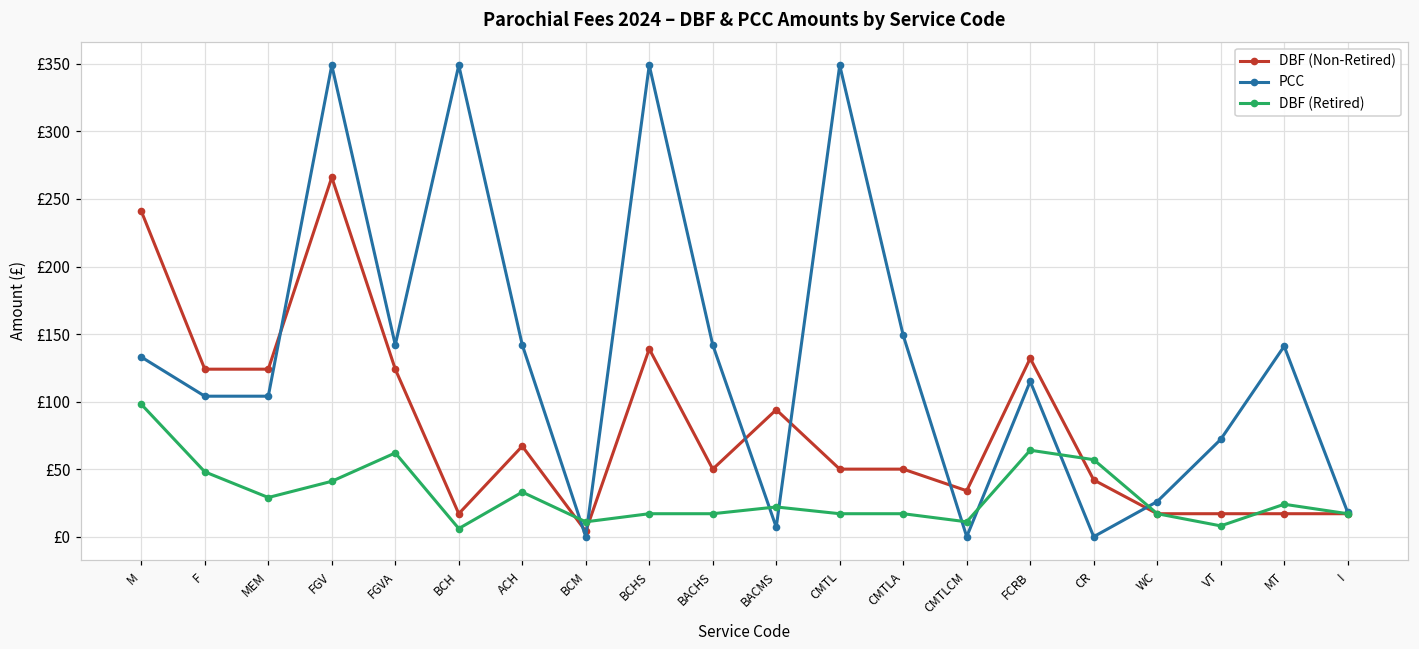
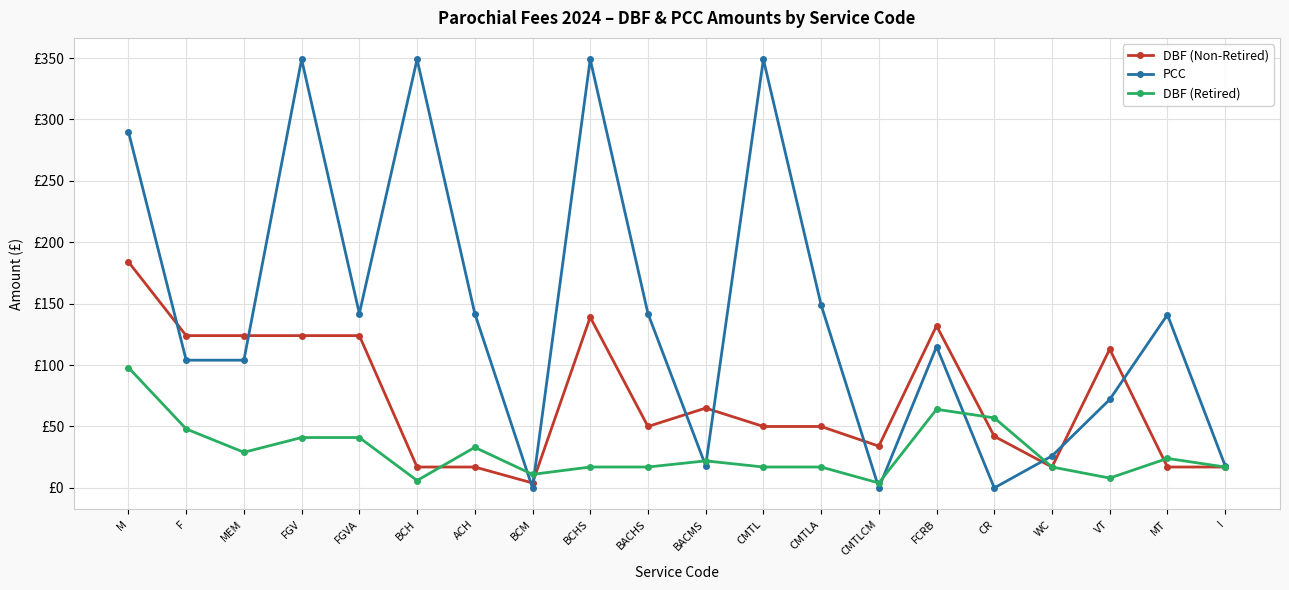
DBF (Non-Retired), M: £241 -> £184
PCC, M: £133 -> £290
DBF (Non-Retired), FGV: £266 -> £124
DBF (Retired), FGVA: £62 -> £41
DBF (Non-Retired), ACH: £67 -> £17
DBF (Non-Retired), BACMS: £94 -> £65
PCC, BACMS: £7 -> £18
DBF (Retired), CMTLCM: £11 -> £4
DBF (Non-Retired), VT: £17 -> £113
